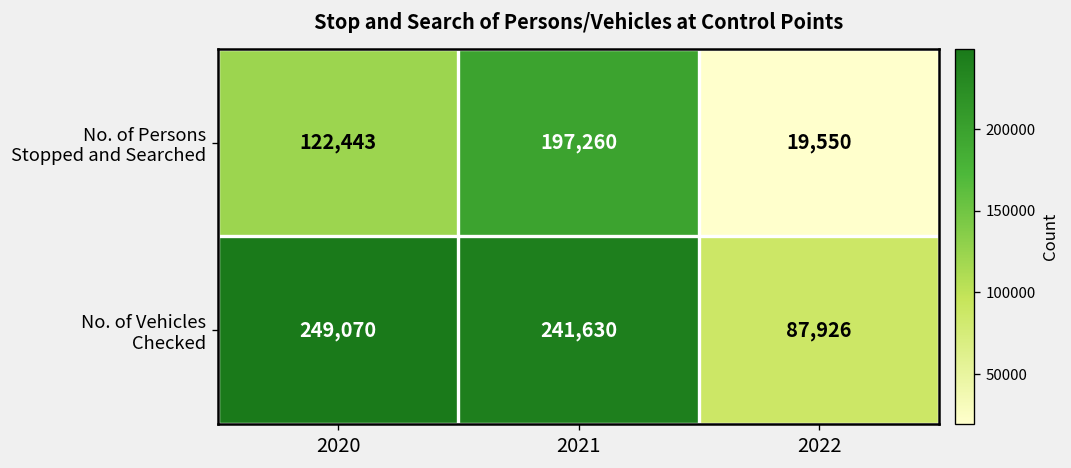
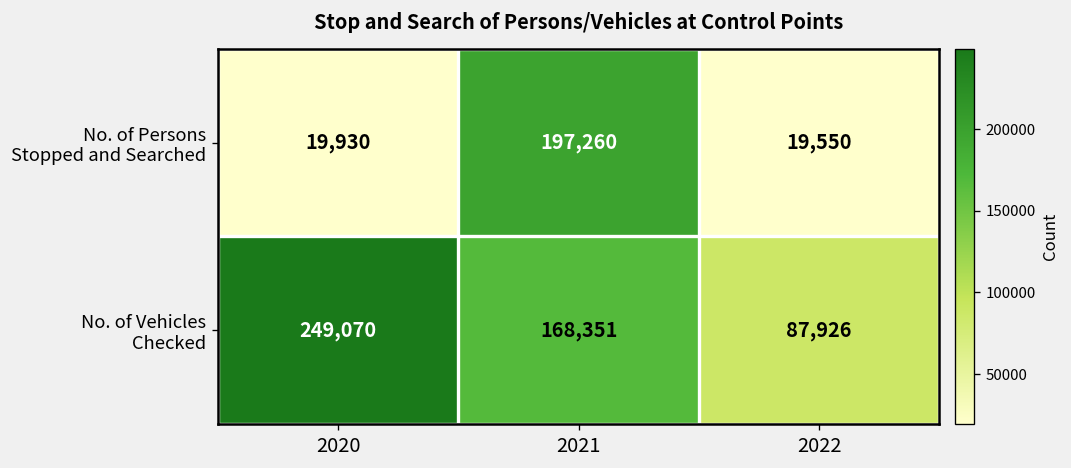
No. of Persons Stopped and Searched, 2020: 122,443 -> 19,930
No. of Vehicles Checked, 2021: 241,630 -> 168,351
